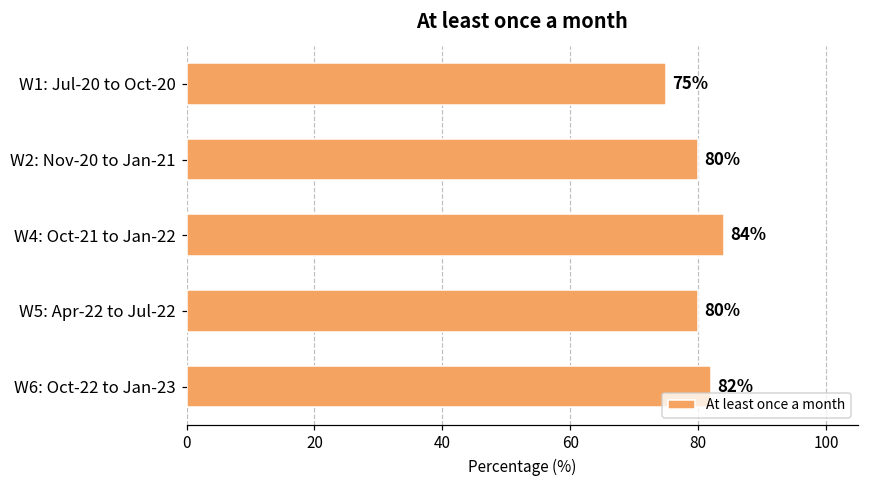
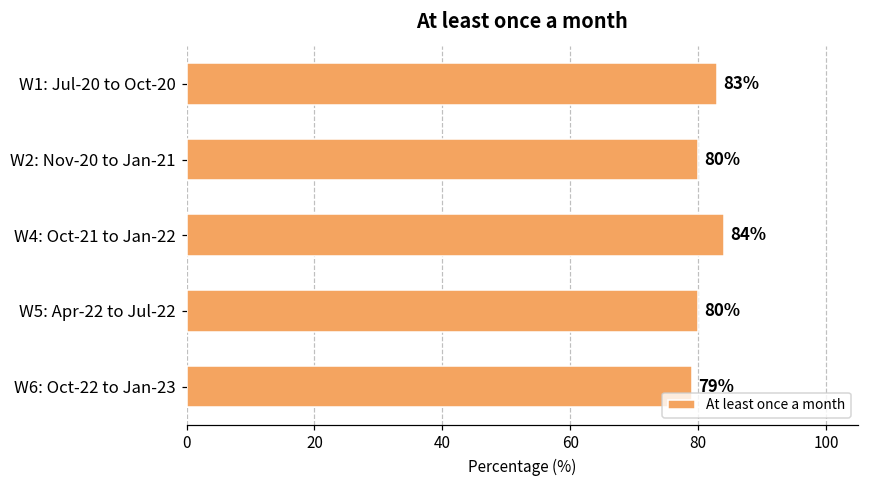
W1: Jul-20 to Oct-20: 75% -> 83%
W6: Oct-22 to Jan-23: 82 -> 79
